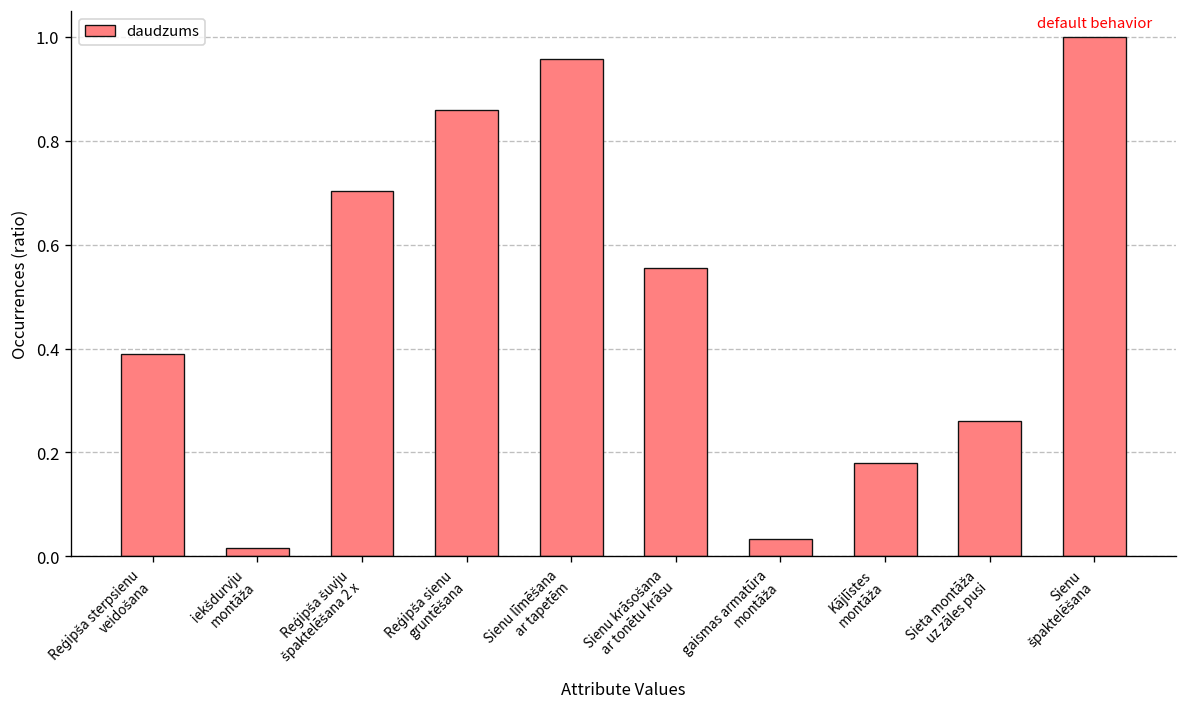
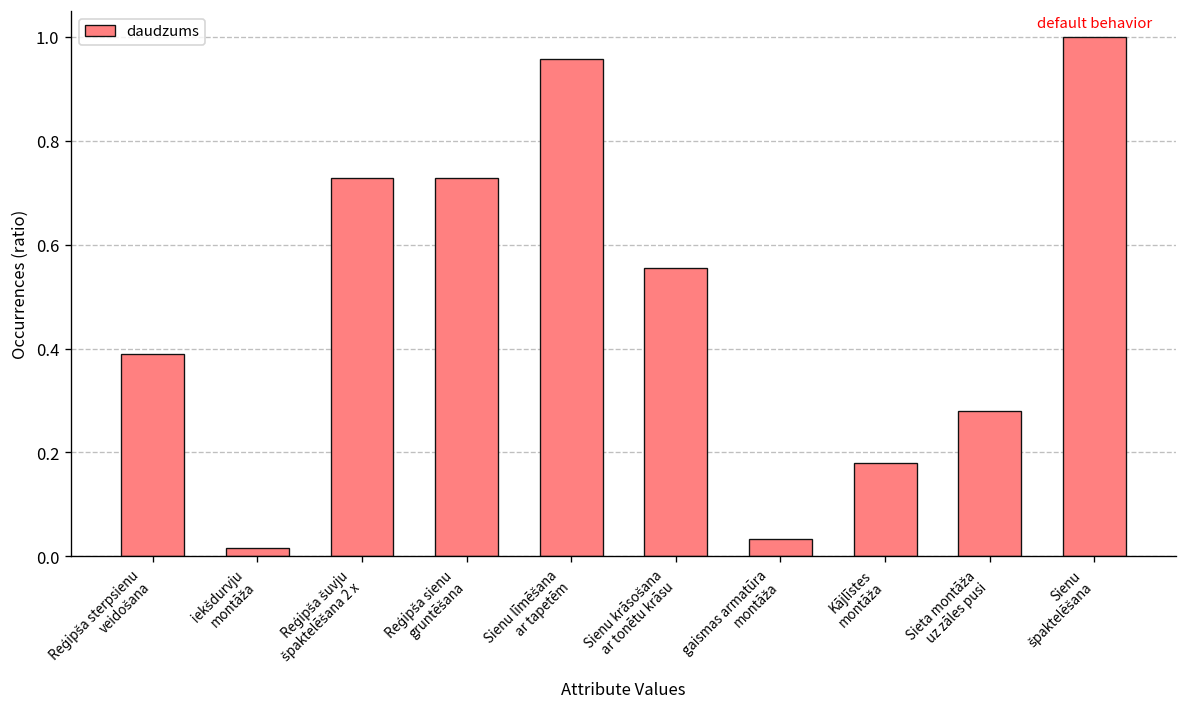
Reģipša šuvju špaktelēšana 2 x: 0.70 -> 0.73
Reģipša sienu gruntēšana: 0.86 -> 0.73
Sieta montāža uz zāles pusi: 0.26 -> 0.28
